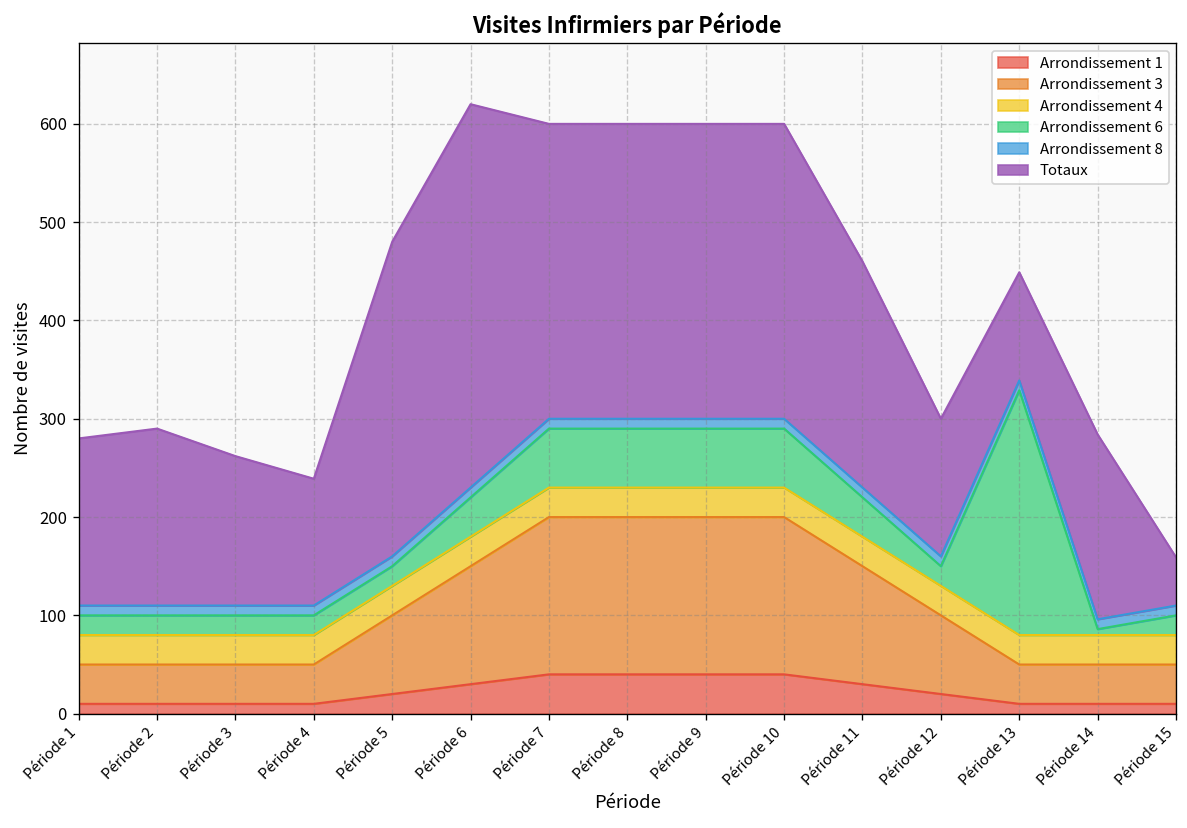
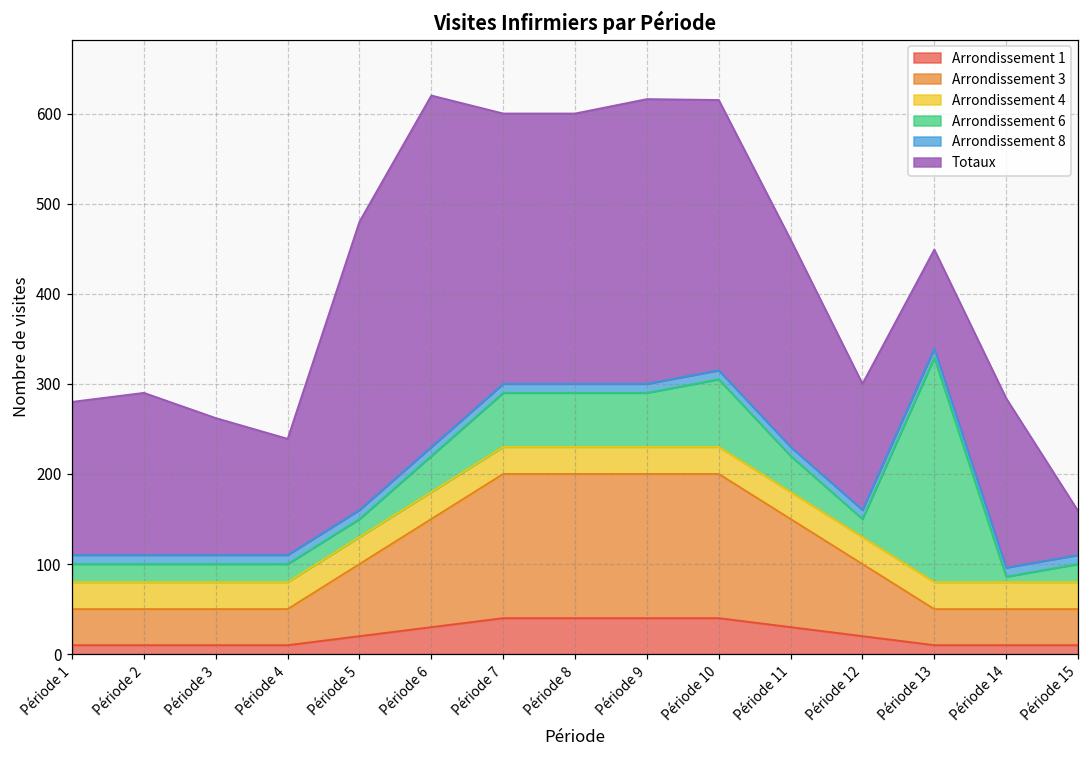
Totaux, Période 9: 300 -> 320
Arrondissement 6, Période 10: 60 -> 80
